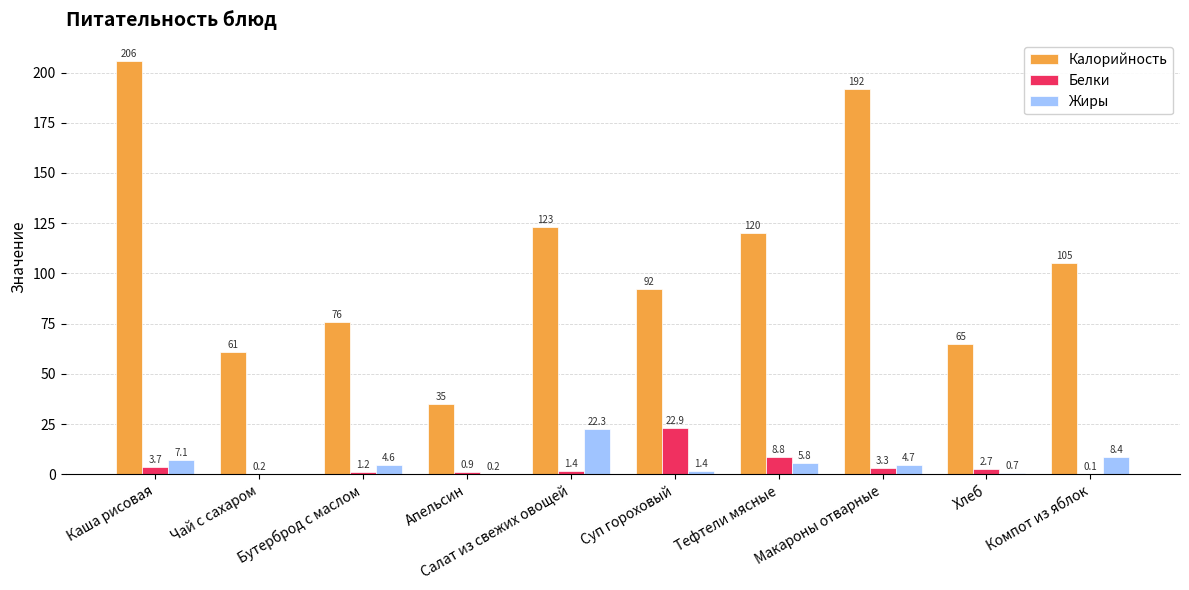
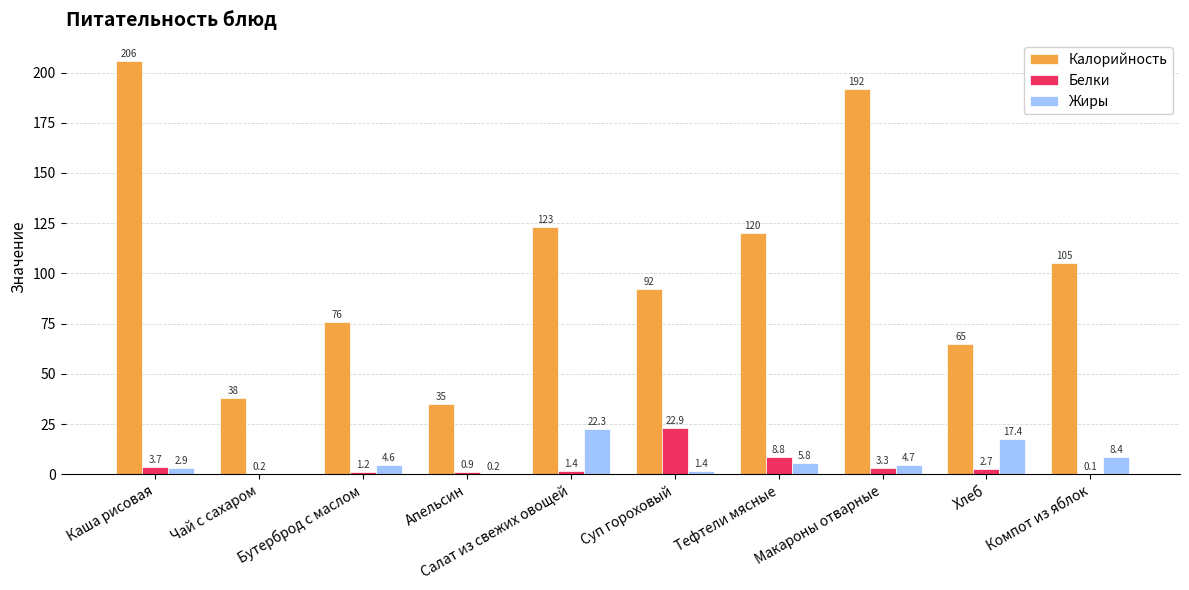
Жиры, Каша рисовая: 7.1 -> 2.9
Калорийность, Чай с сахаром: 61 -> 38
Жиры, Хлеб: 0.7 -> 17.4
